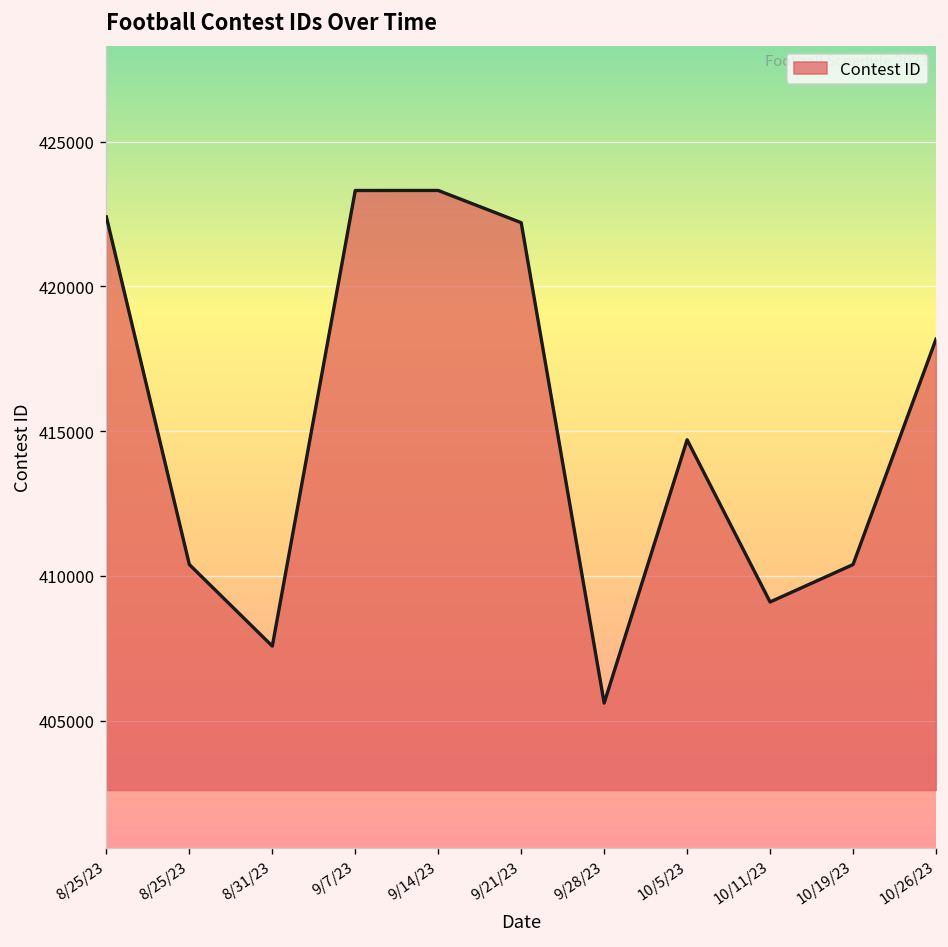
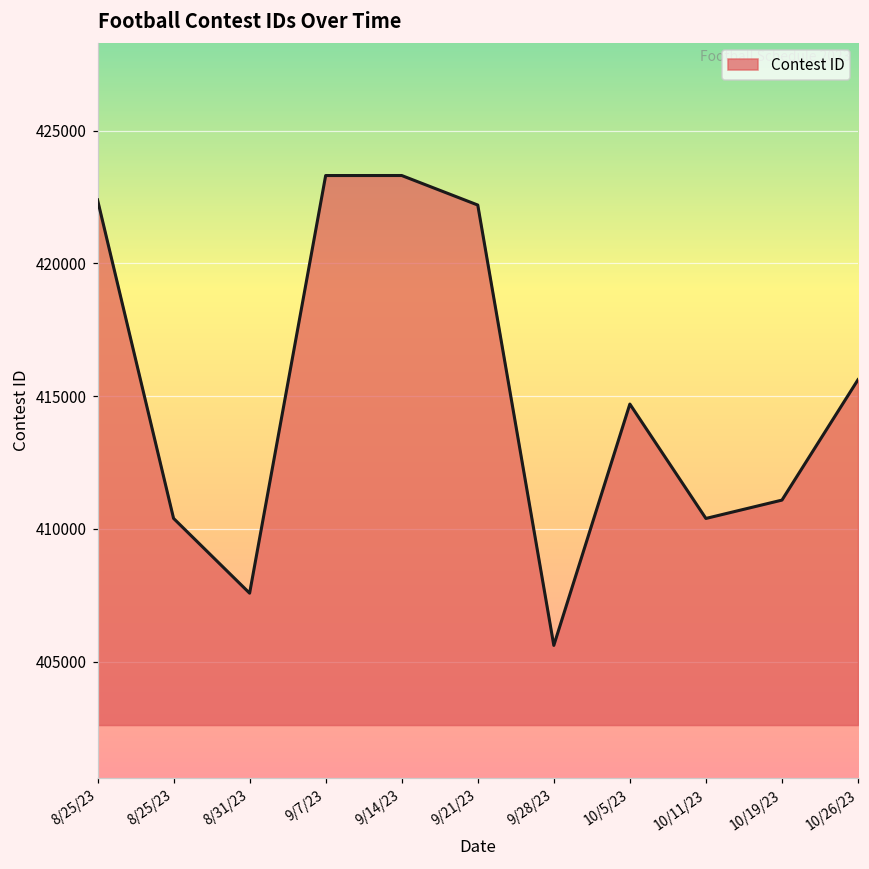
10/11/23: 409100 -> 410400
10/19/23: 410400 -> 411100
10/26/23: 418200 -> 415600
